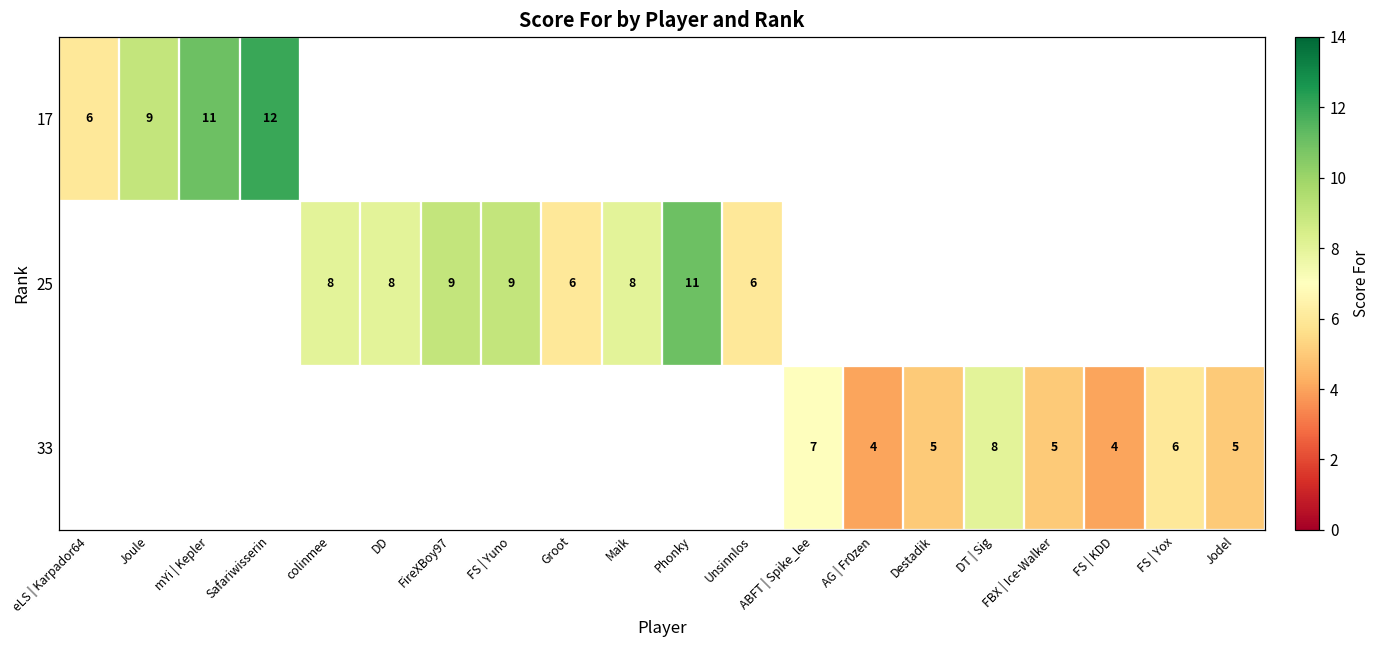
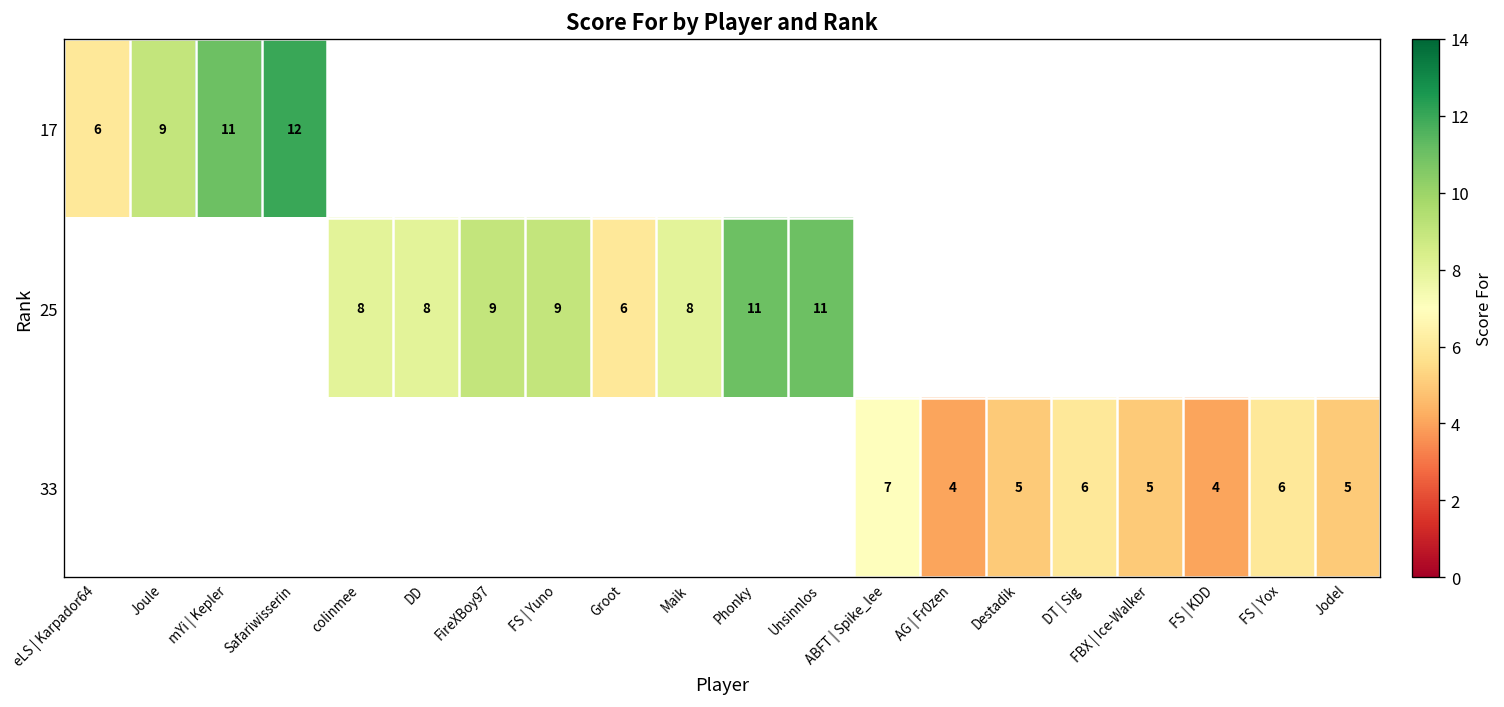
25, Unsinnlos: 6 -> 11
33, DT | Sig: 8 -> 6
